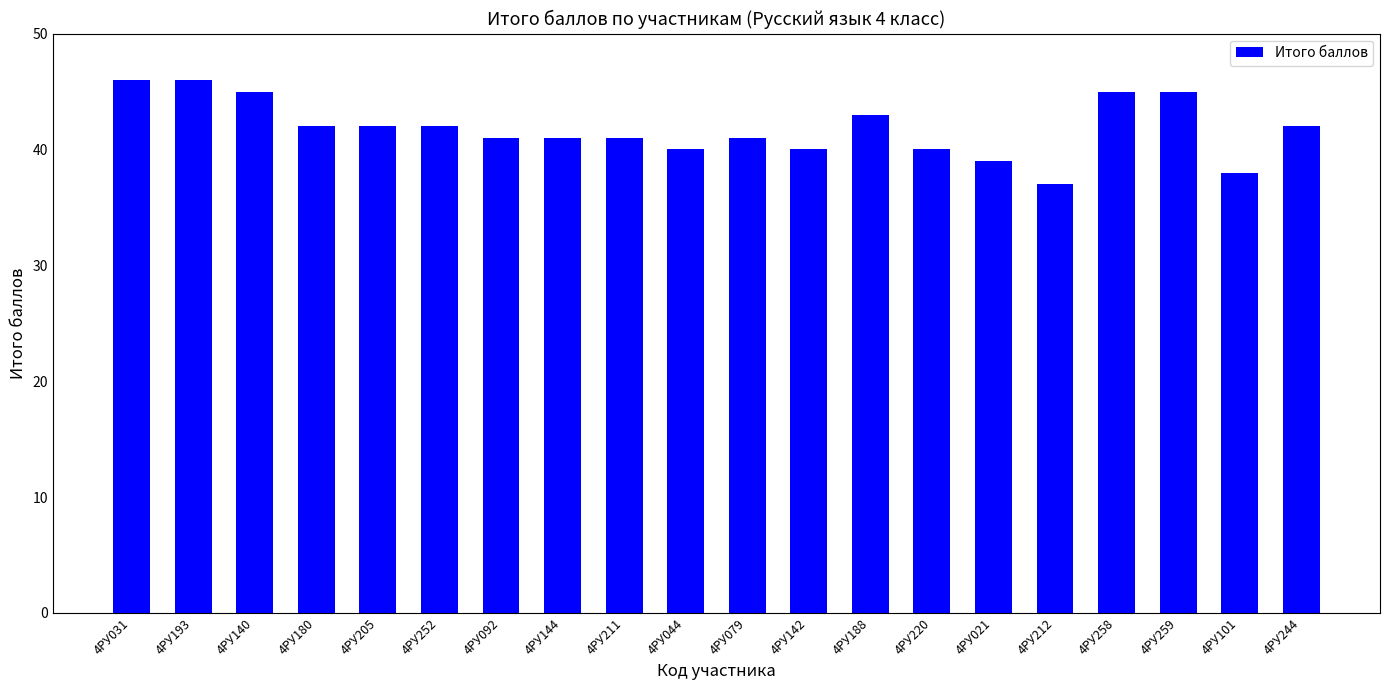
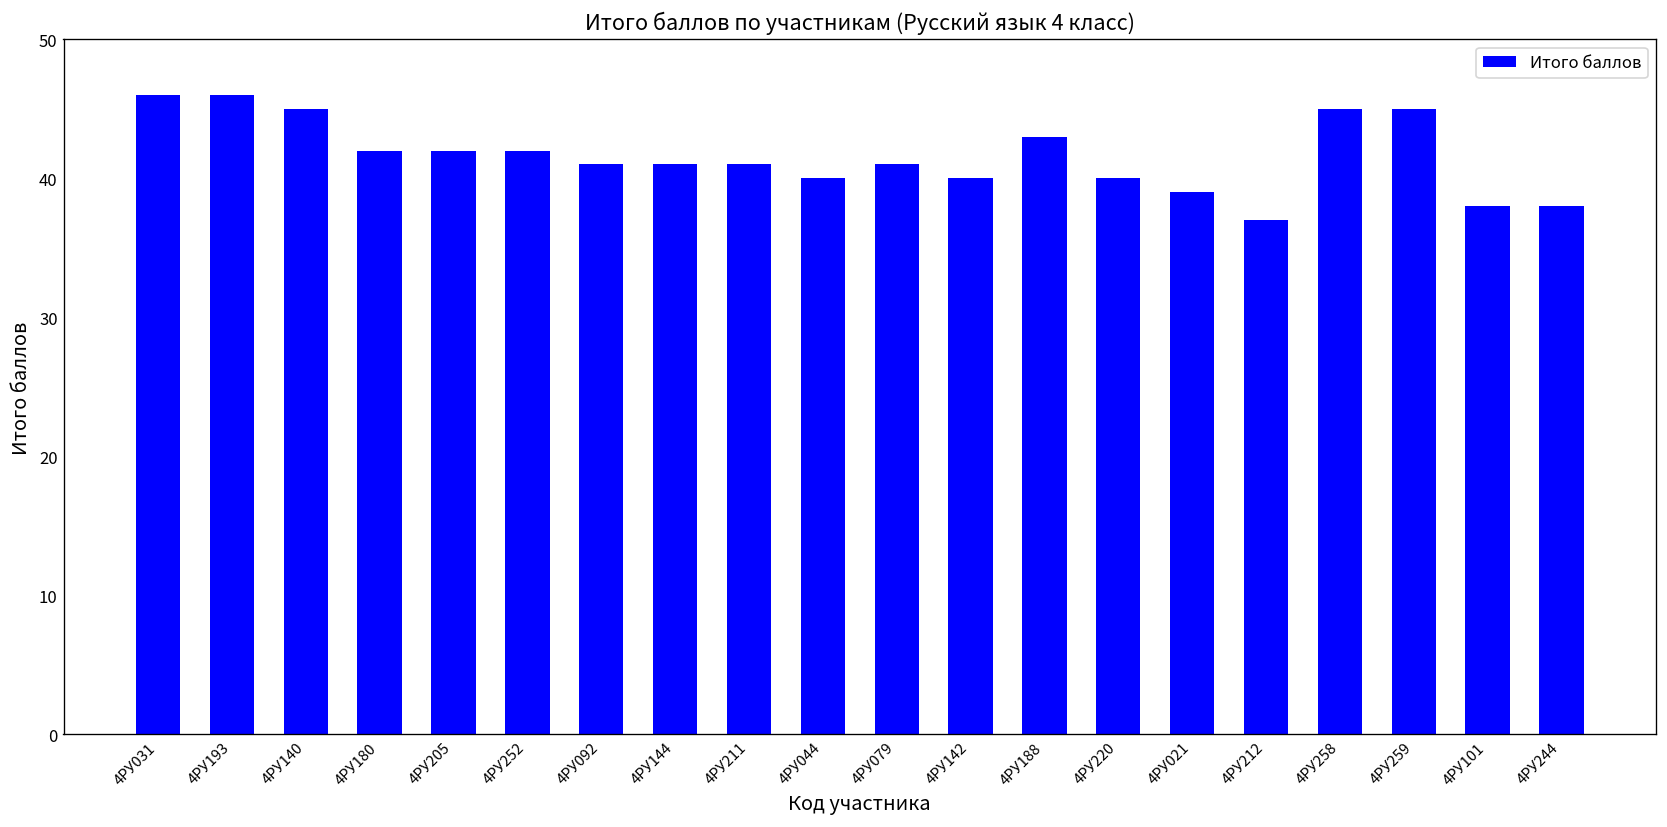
4РУ244: 42 -> 38
